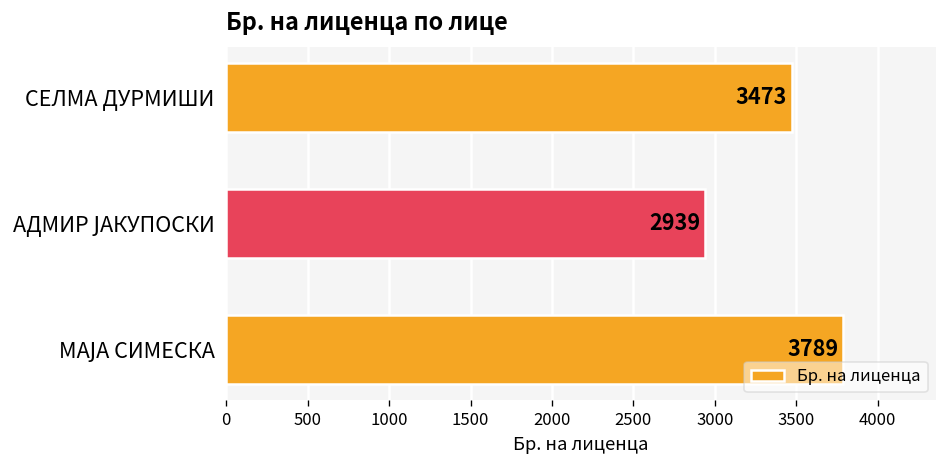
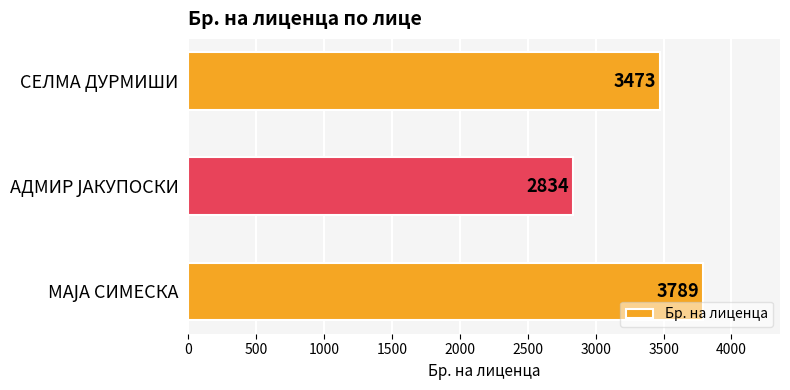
АДМИР ЈАКУПОСКИ: 2939 -> 2834
